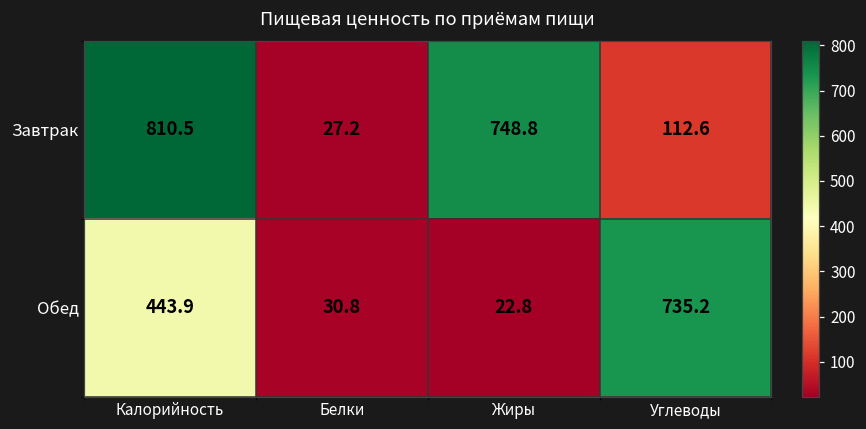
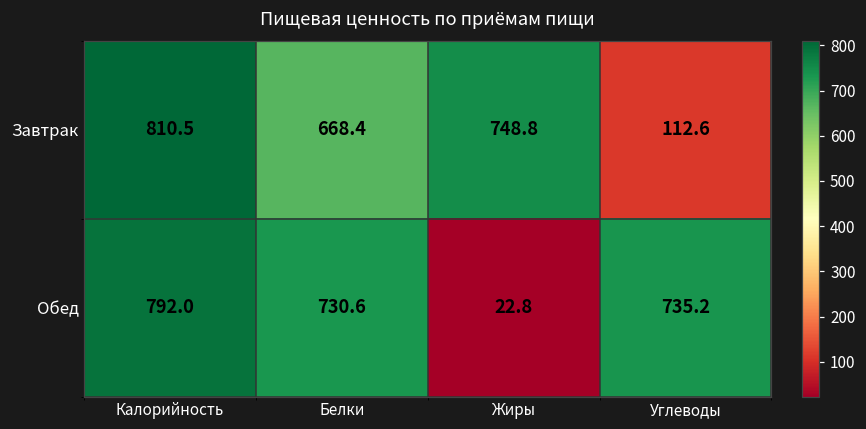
Завтрак, Белки: 27.2 -> 668.4
Обед, Калорийность: 443.9 -> 792.0
Обед, Белки: 30.8 -> 730.6
